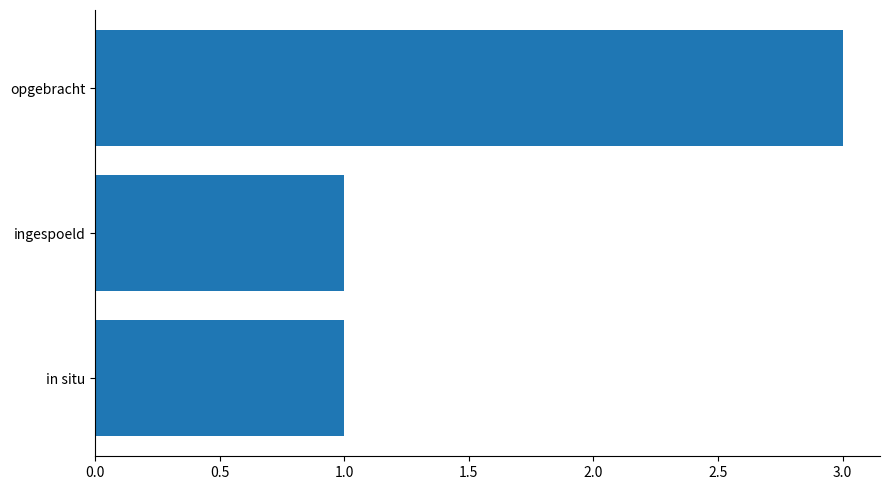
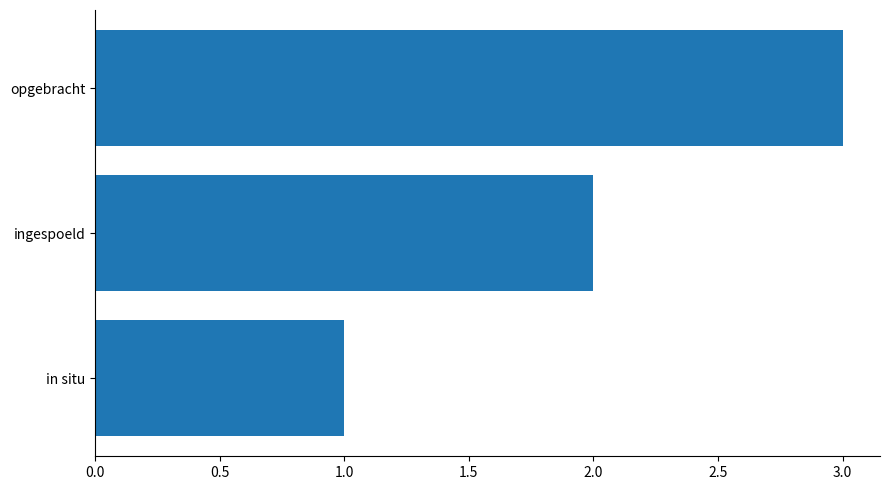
ingespoeld: 1 -> 2
